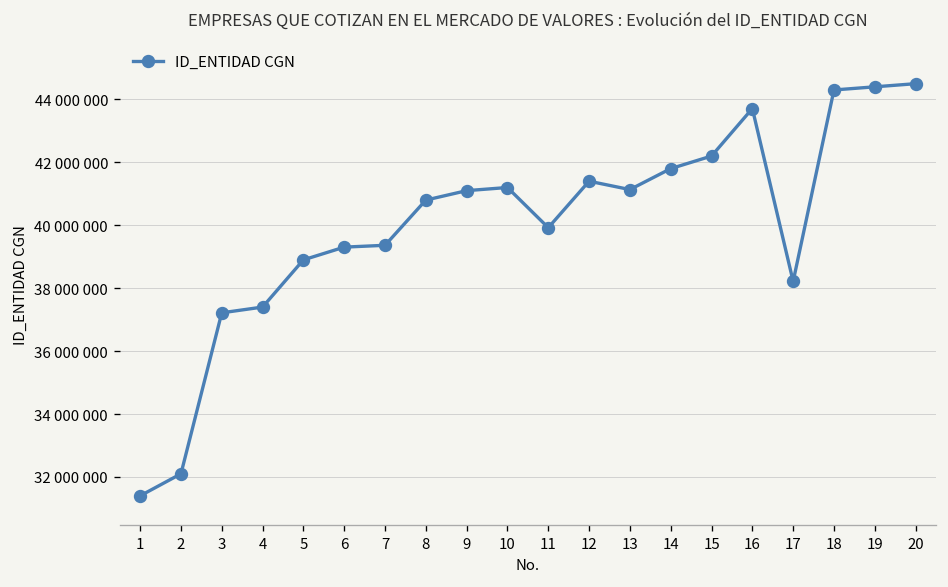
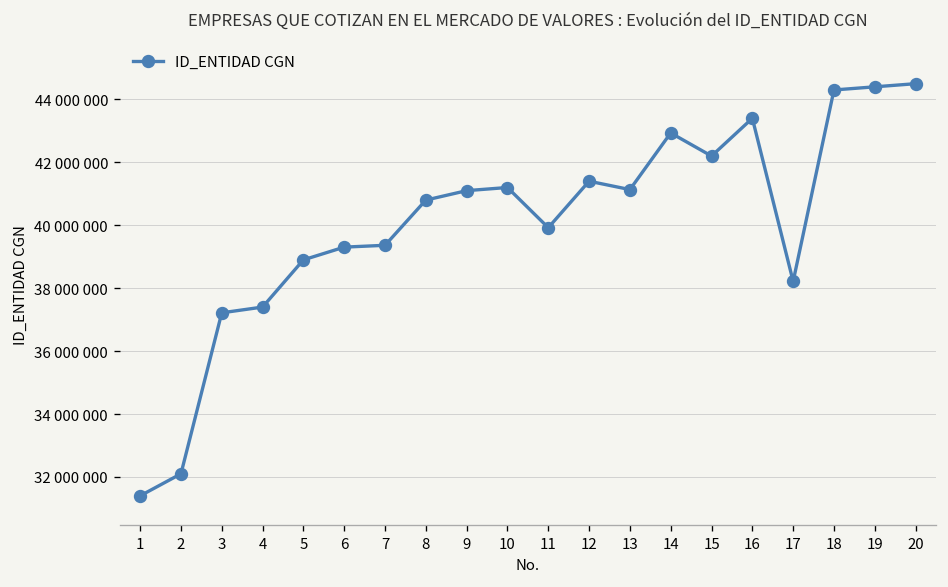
14: 41800000 -> 42900000
16: 43700000 -> 43400000
